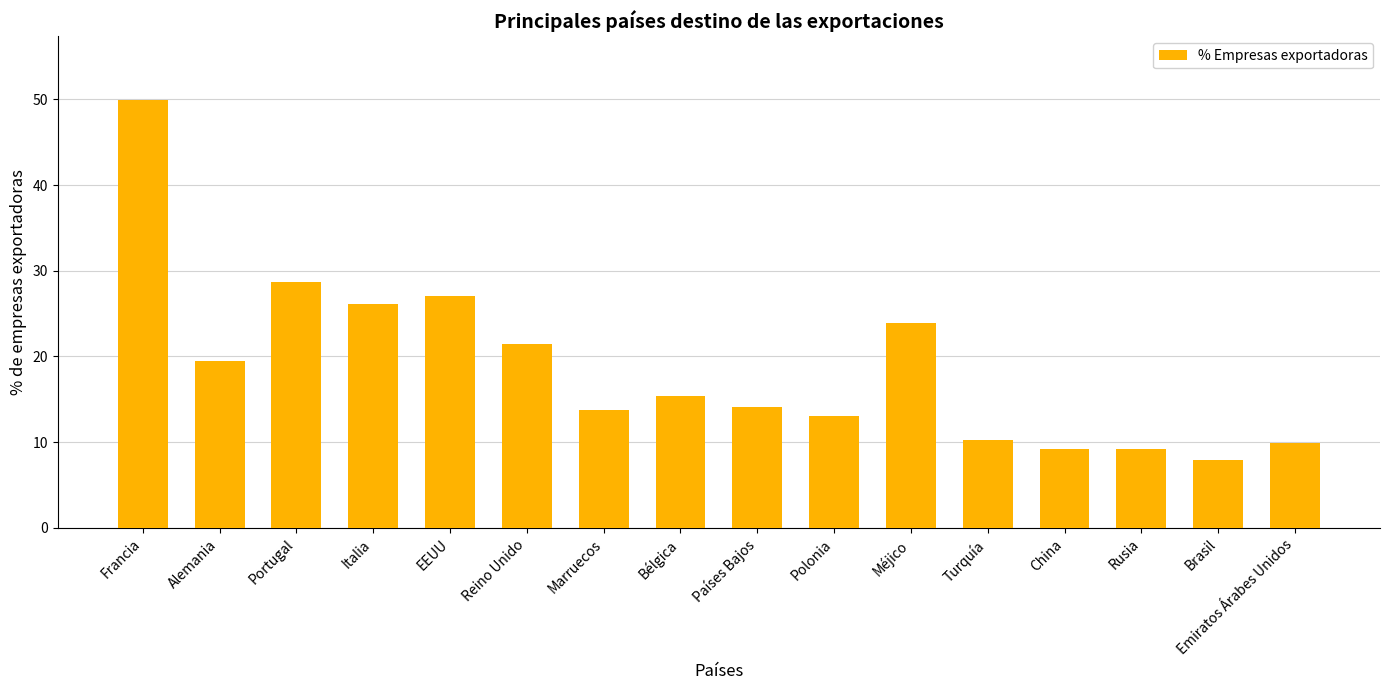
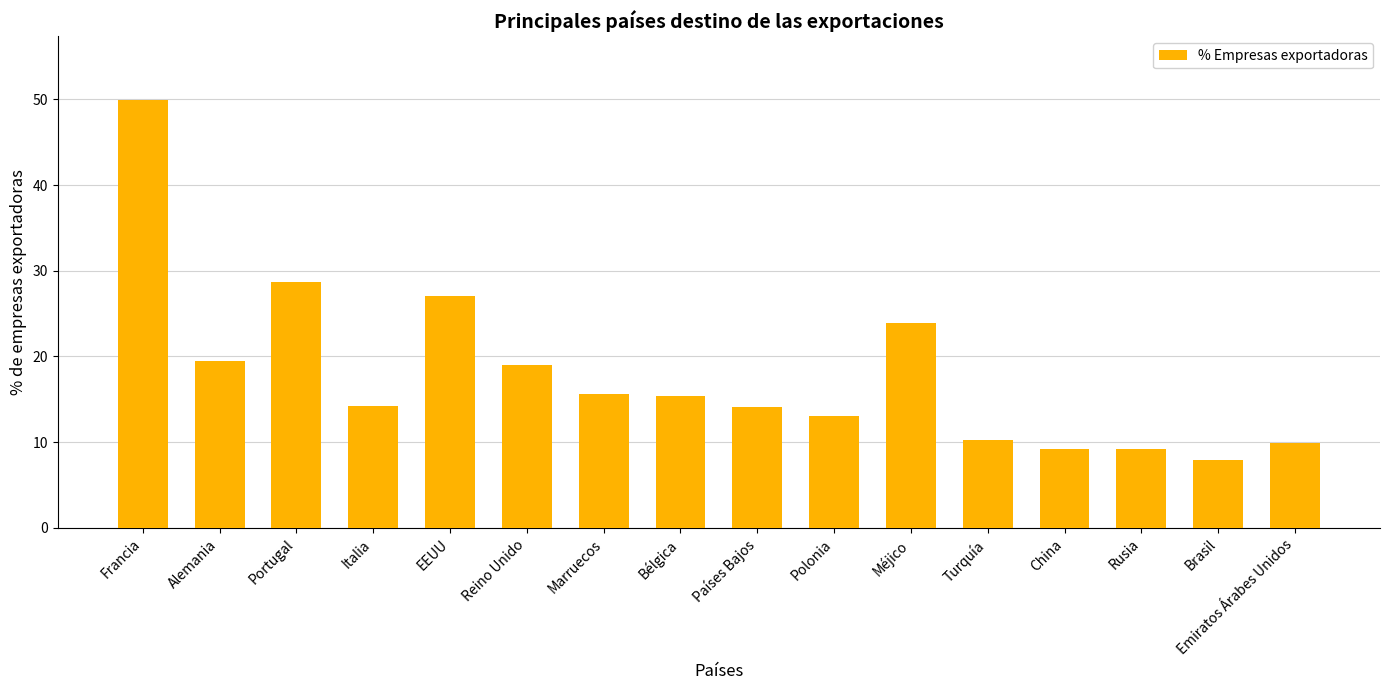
Italia: 26 -> 14
Reino Unido: 21 -> 19
Marruecos: 14 -> 16
